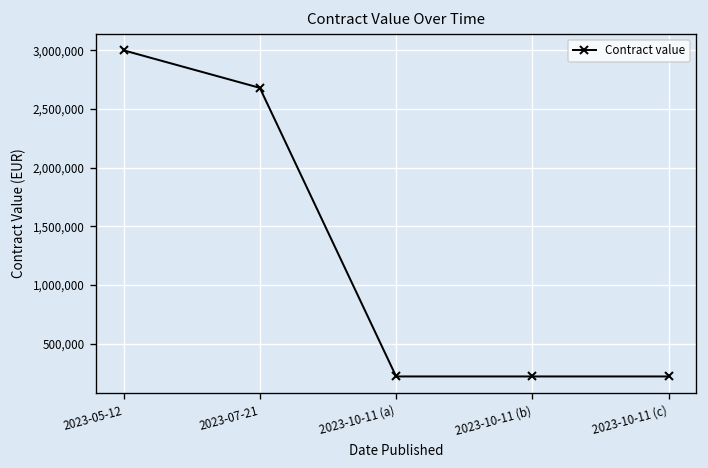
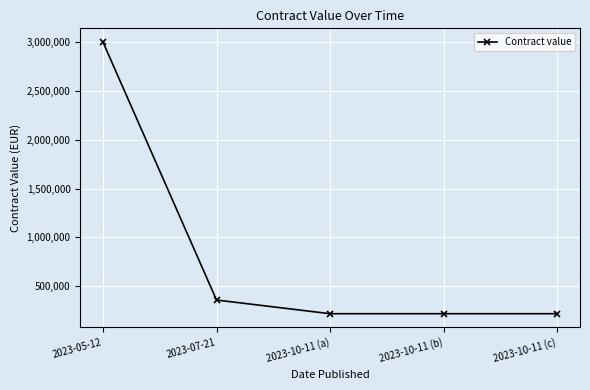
2023-07-21: 2,700,000 -> 400,000
